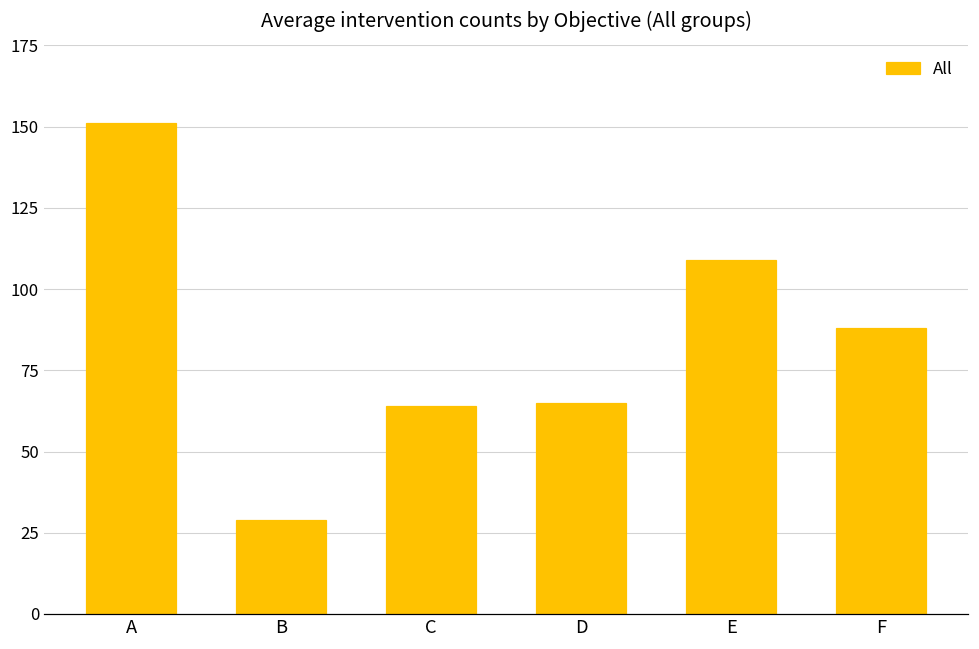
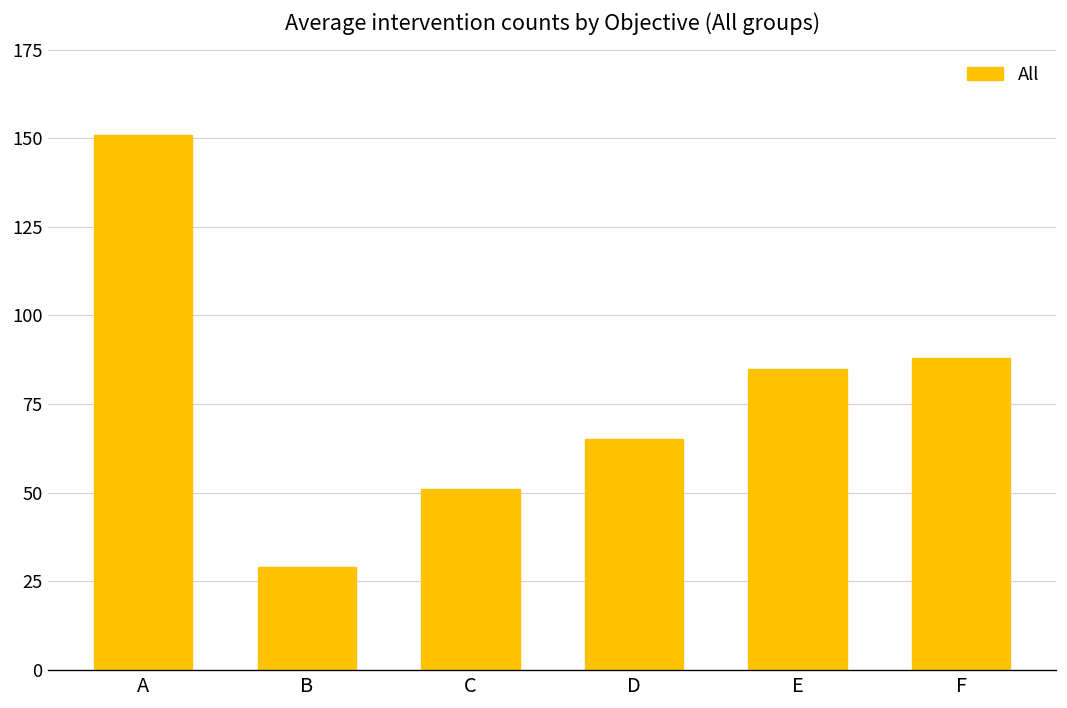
C: 64 -> 51
E: 109 -> 85
